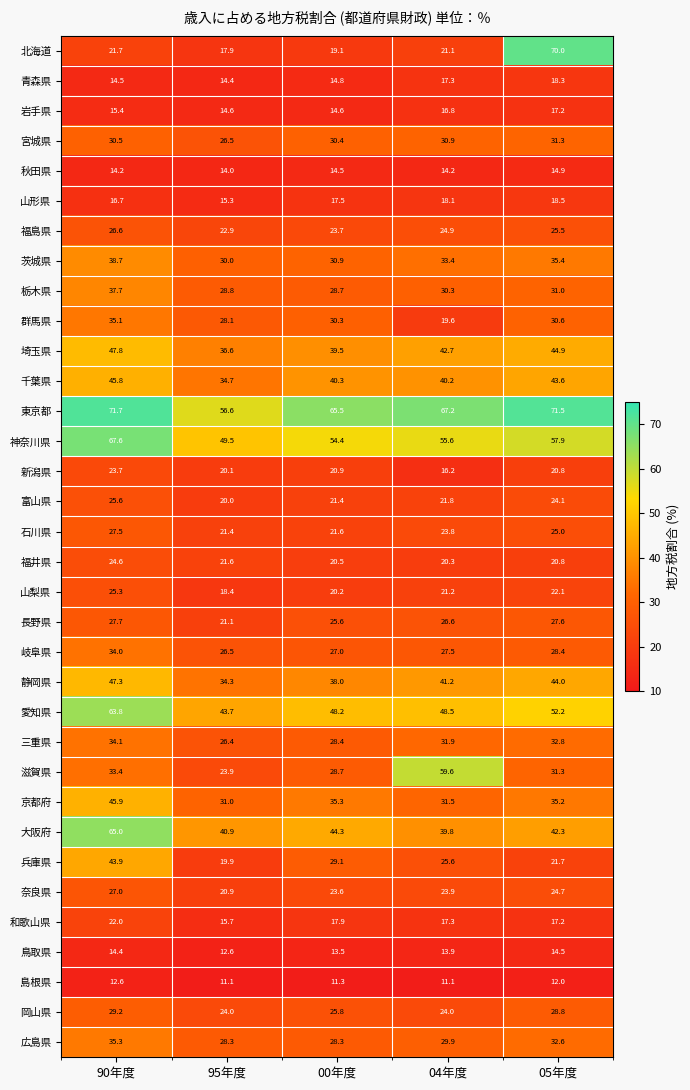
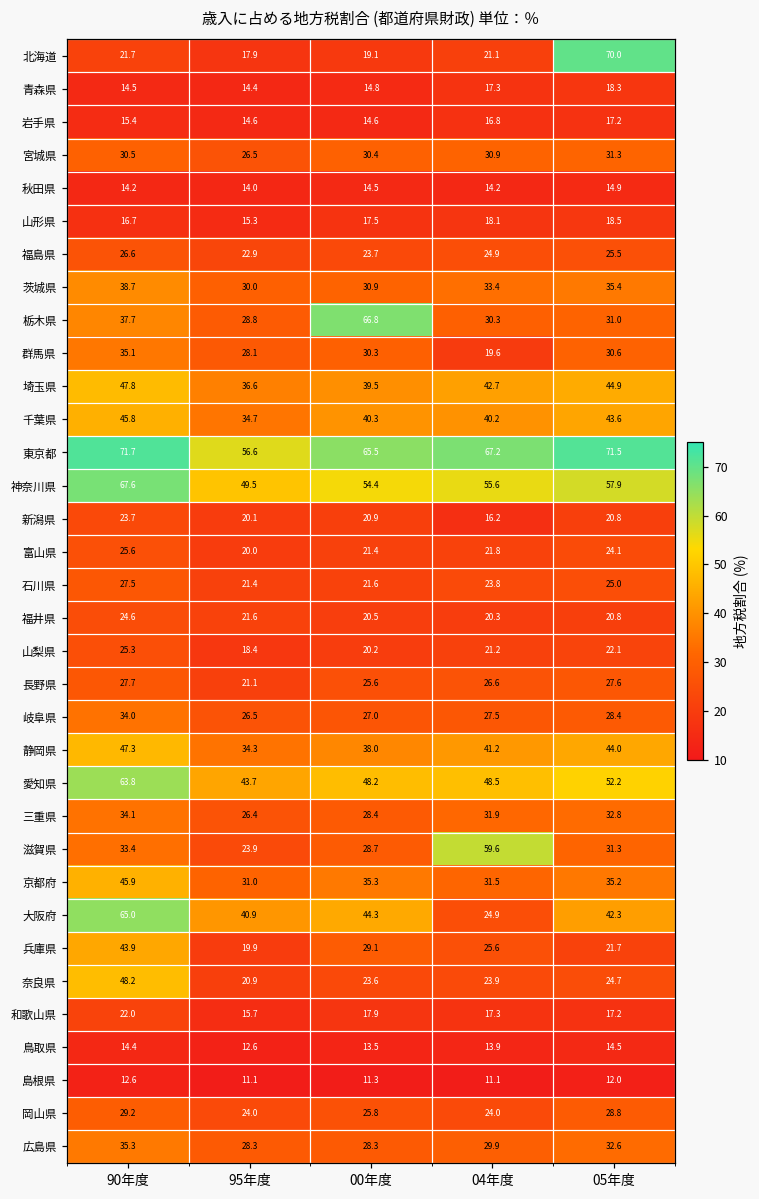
栃木県, 00年度: 28.7 -> 66.8
大阪府, 04年度: 39.8 -> 24.9
奈良県, 90年度: 27.0 -> 48.2
